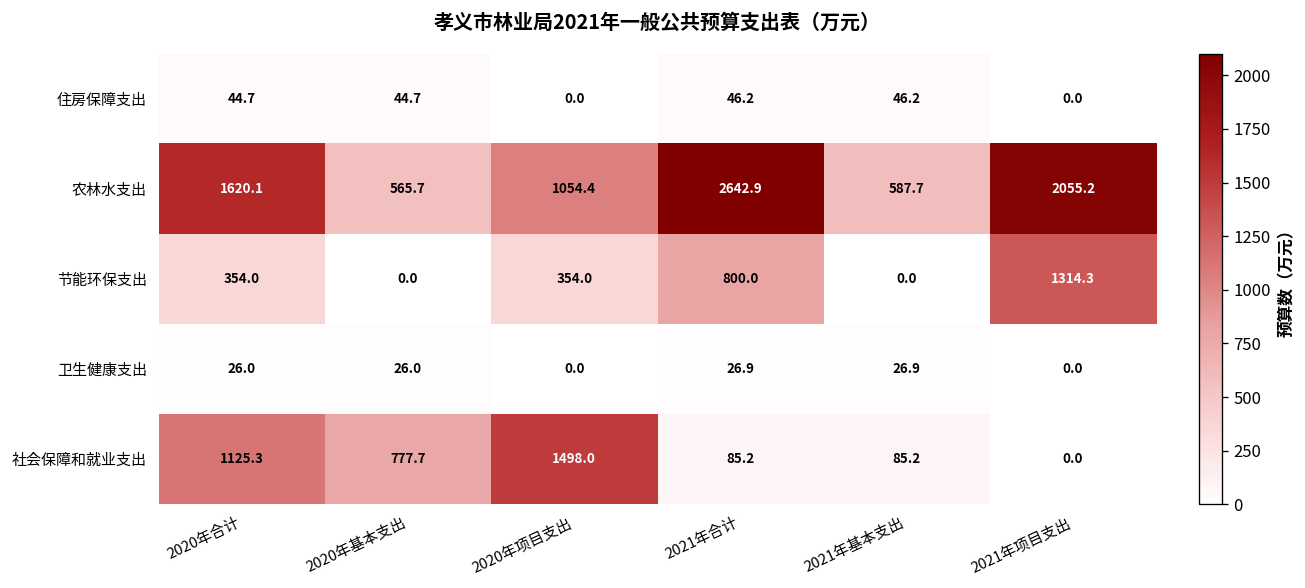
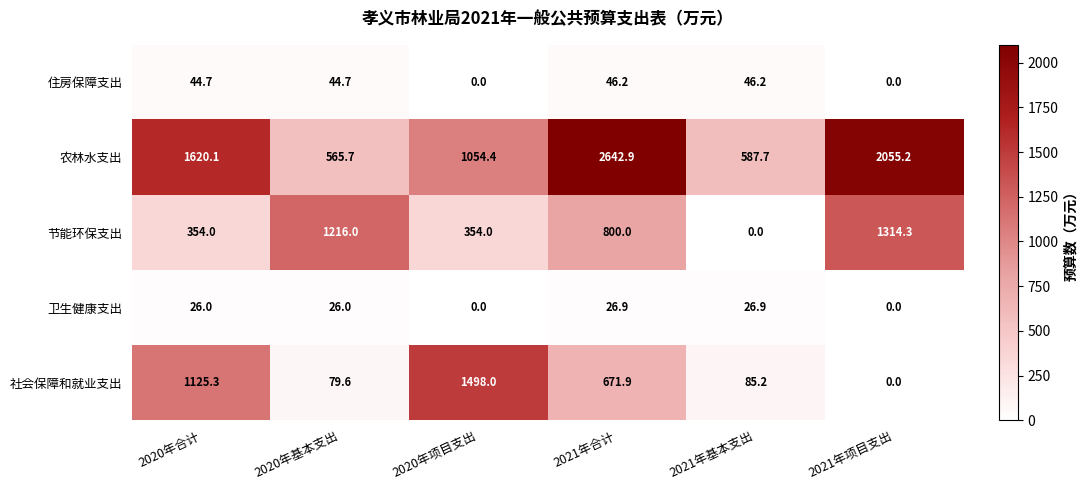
节能环保支出, 2020年基本支出: 0.0 -> 1216.0
社会保障和就业支出, 2020年基本支出: 777.7 -> 79.6
社会保障和就业支出, 2021年合计: 85.2 -> 671.9
